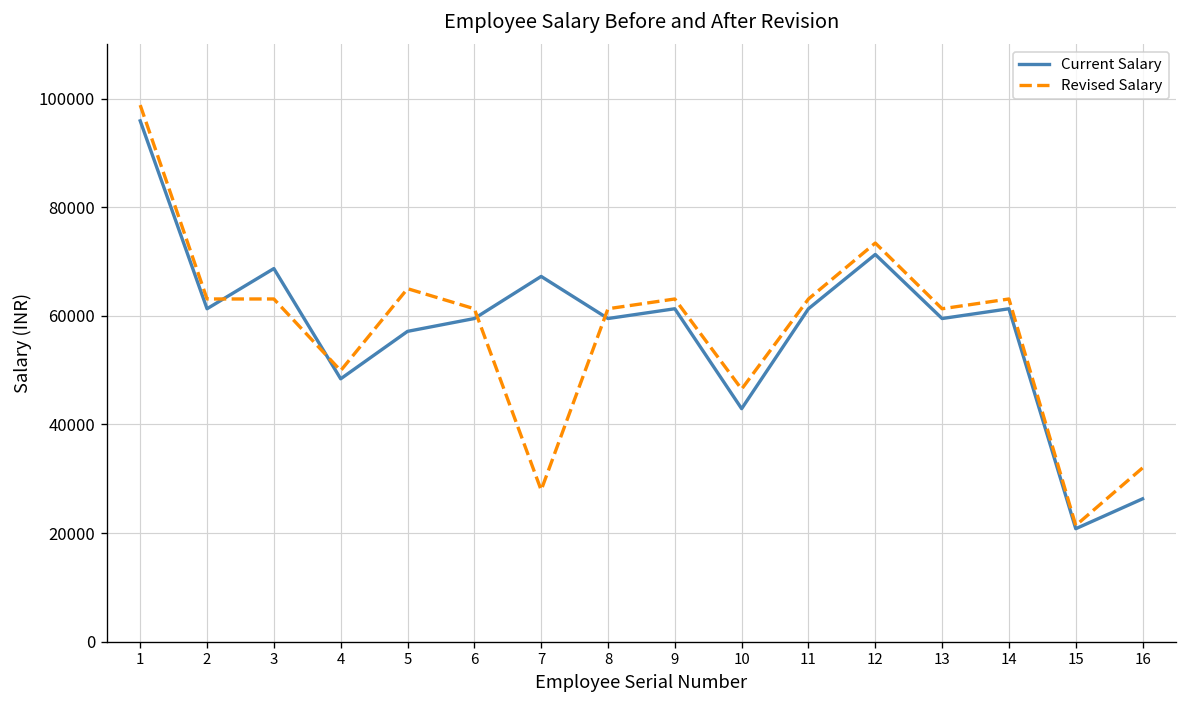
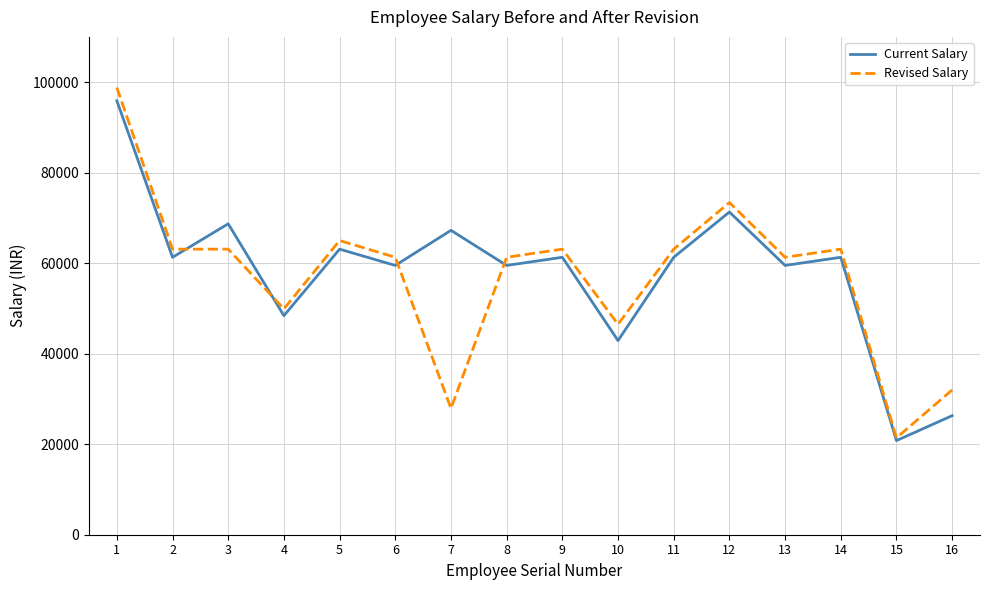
Current Salary, 5: 57000 -> 63000
